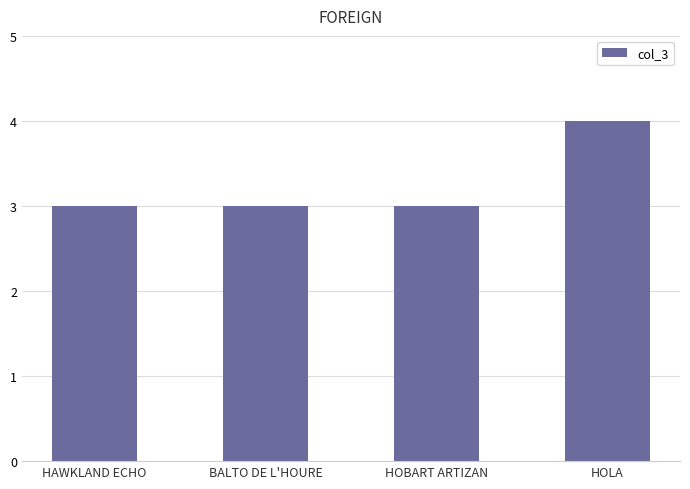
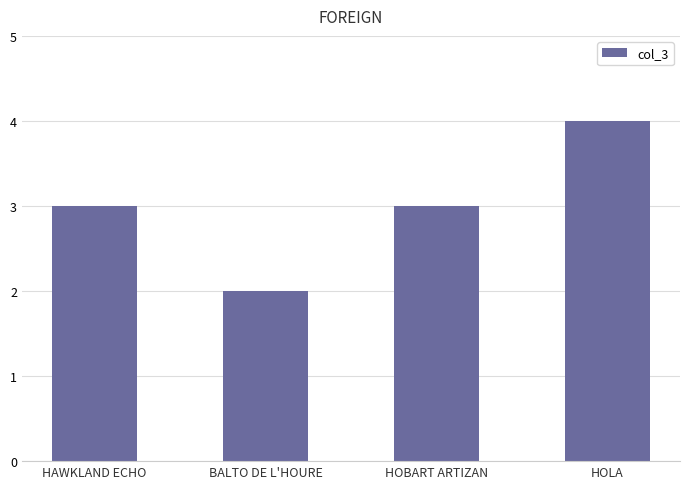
BALTO DE L'HOURE: 3 -> 2
